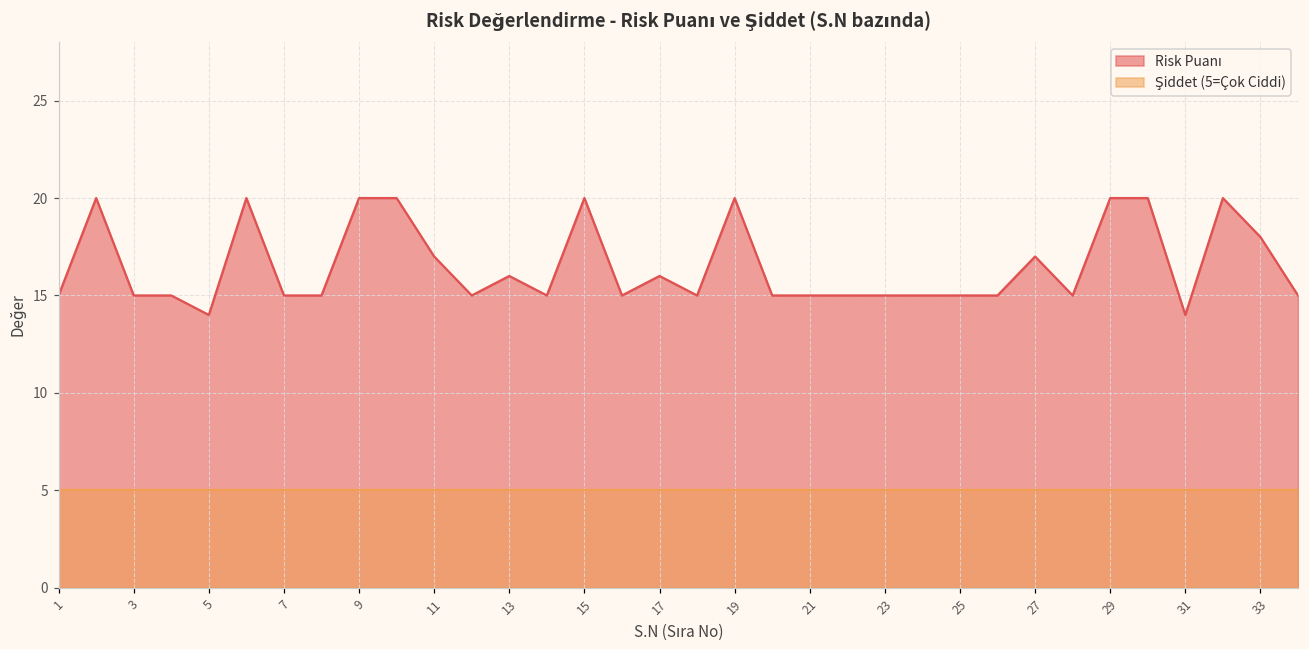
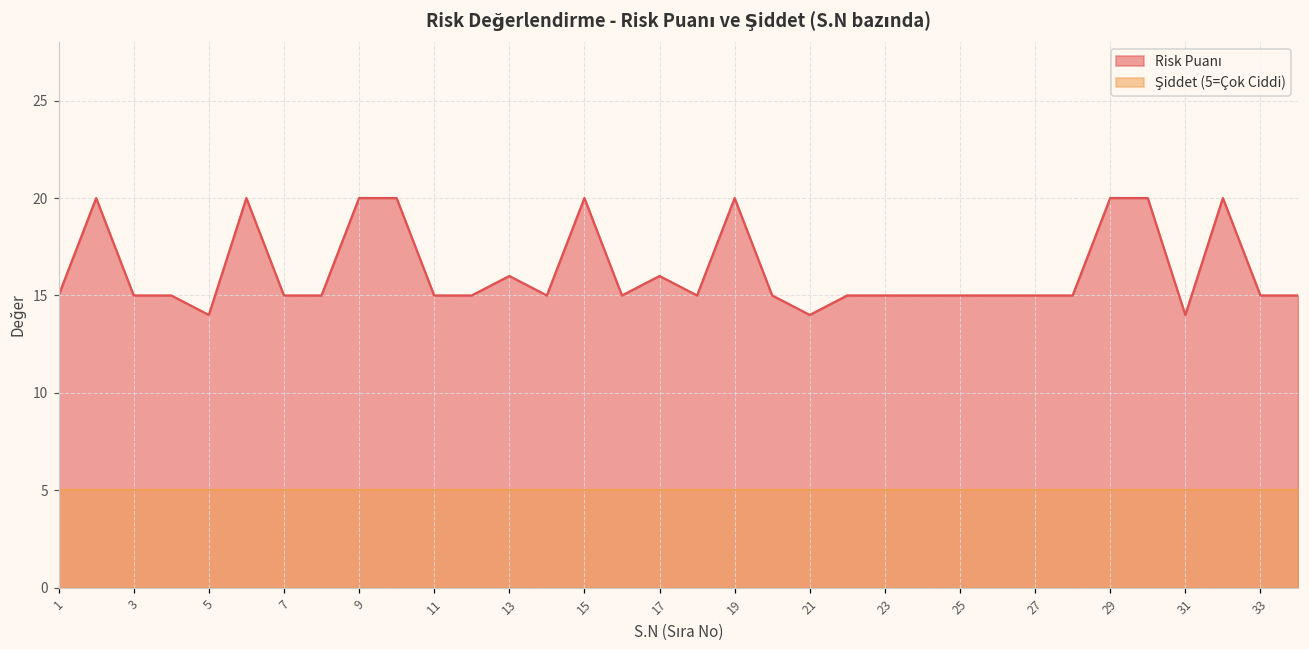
Risk Puanı, 11: 17 -> 15
Risk Puanı, 21: 15 -> 14
Risk Puanı, 27: 17 -> 15
Risk Puanı, 33: 18 -> 15
